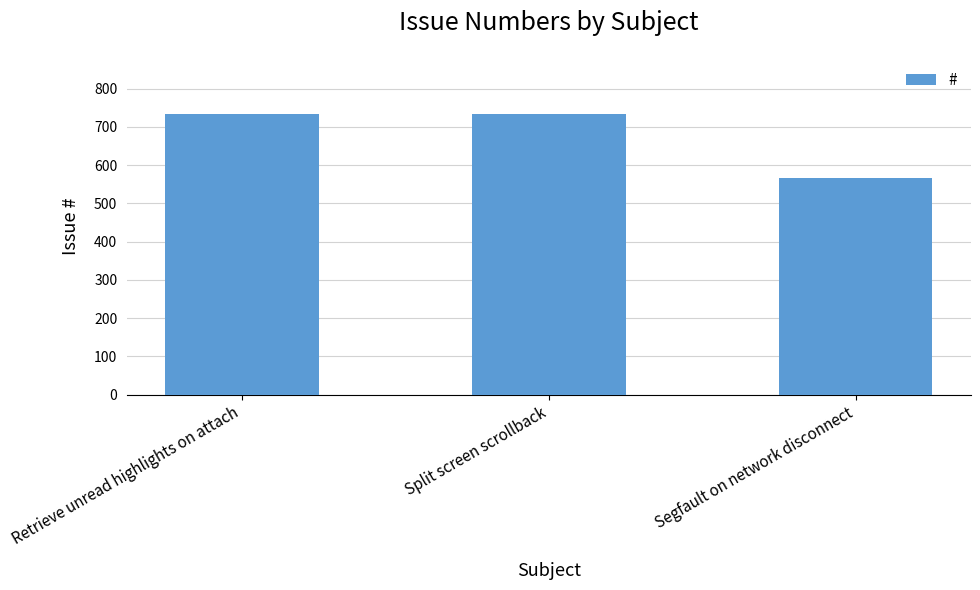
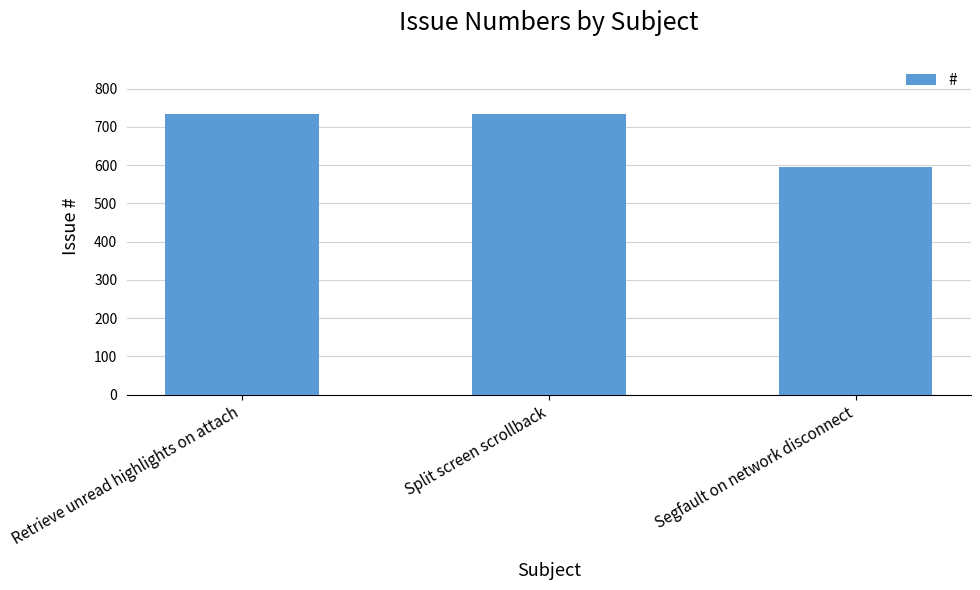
Segfault on network disconnect: 570 -> 590
